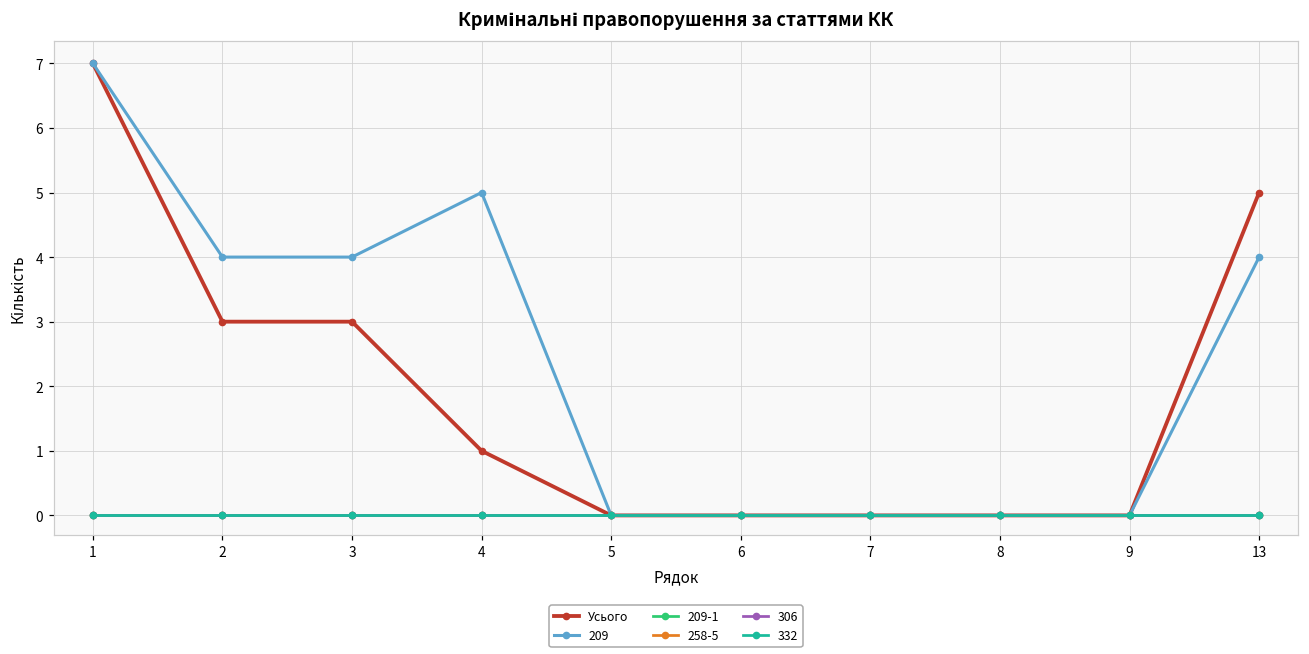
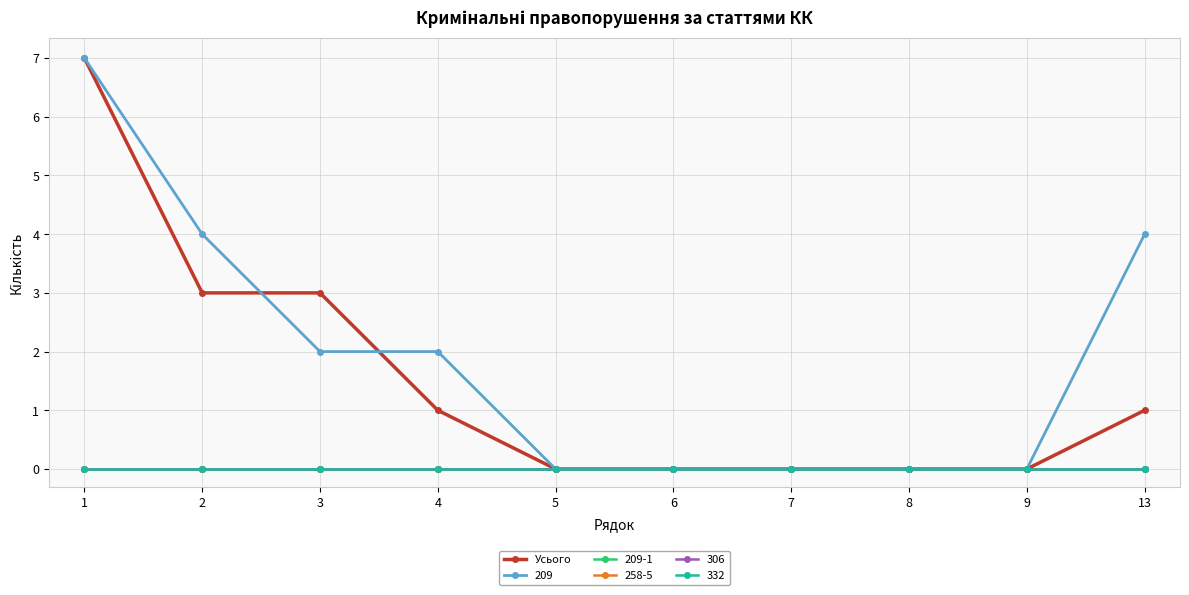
209, 3: 4 -> 2
209, 4: 5 -> 2
Усього, 13: 5 -> 1
